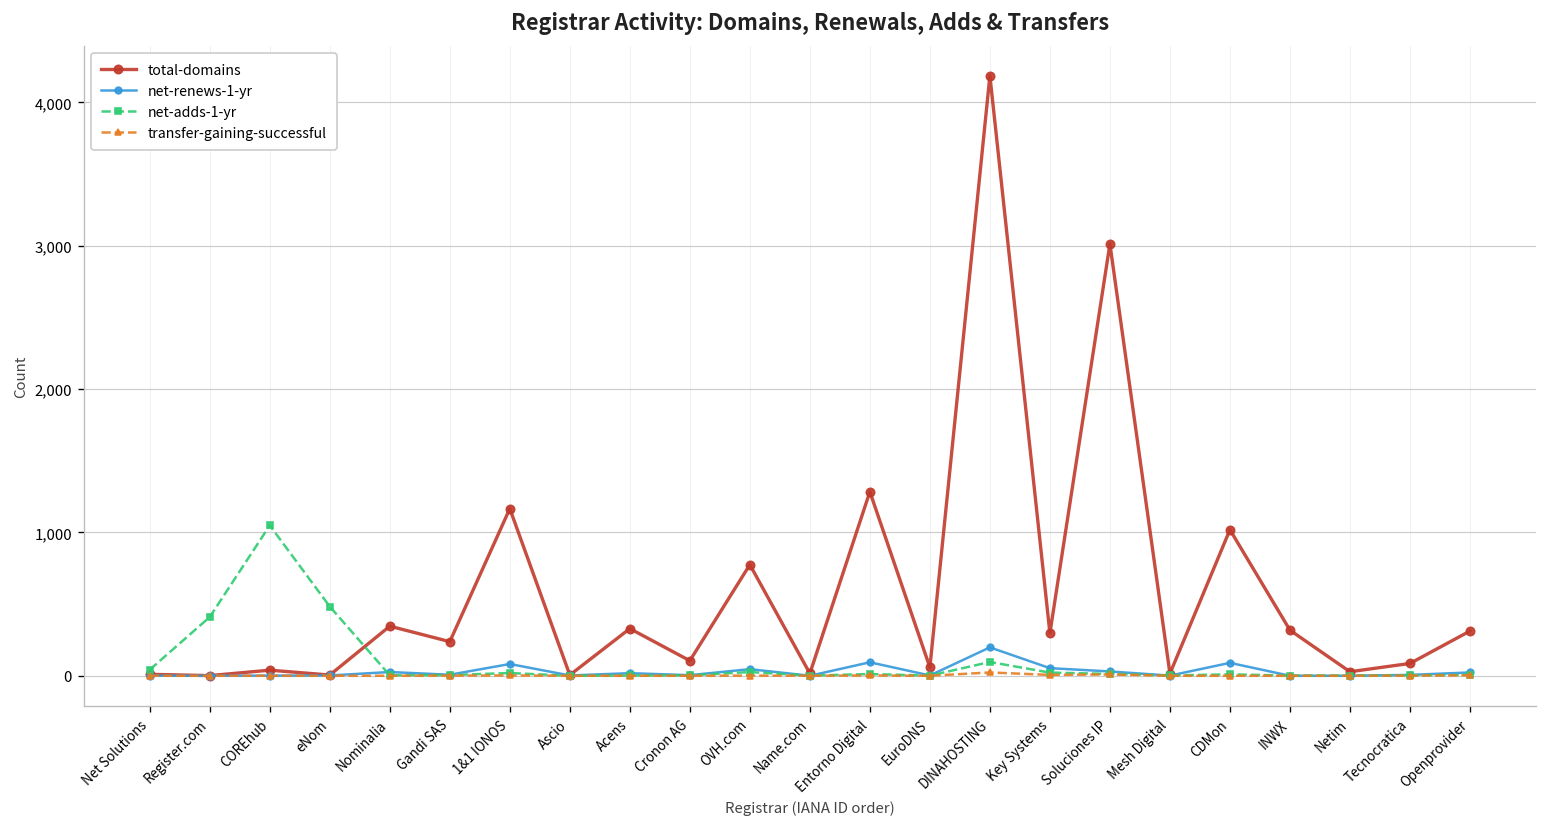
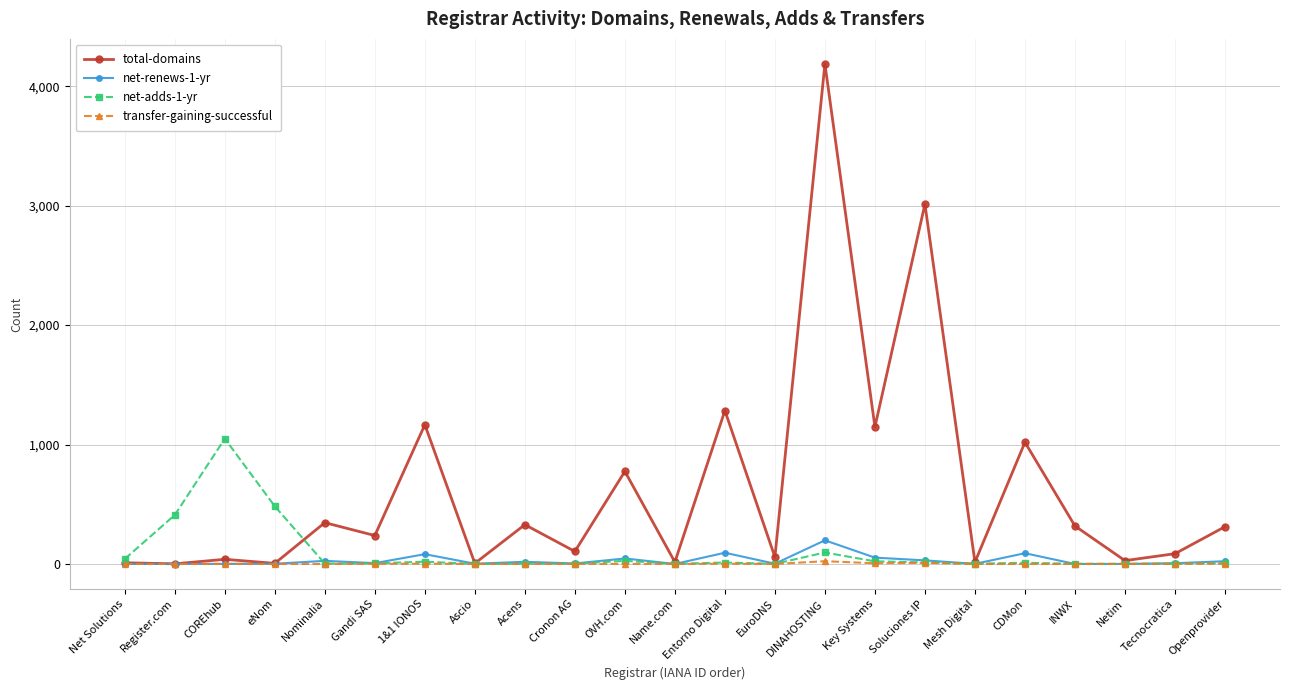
total-domains, Key Systems: 300 -> 1,150
